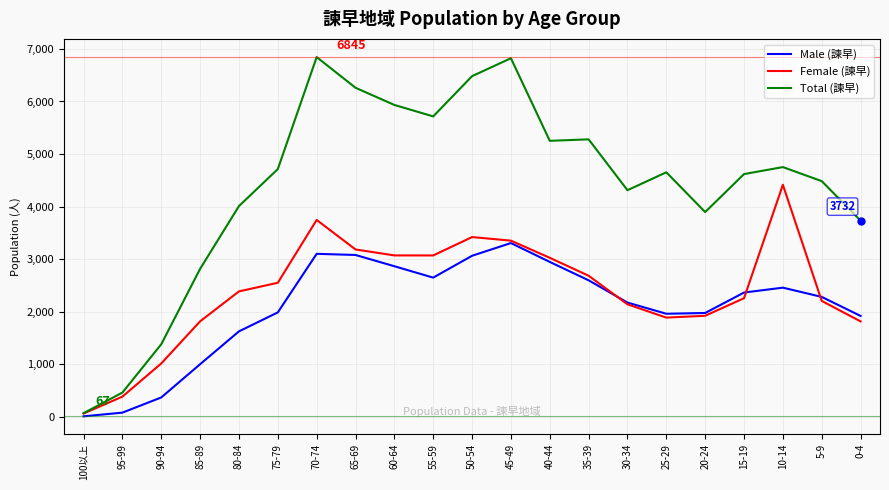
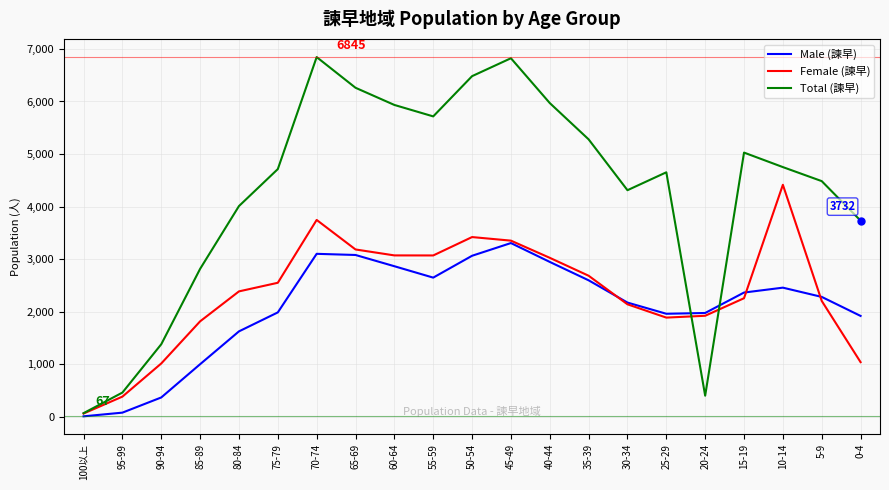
Total (諫早), 40-44: 5,300 -> 6,000
Total (諫早), 20-24: 3,900 -> 400
Total (諫早), 15-19: 4,600 -> 5,000
Female (諫早), 0-4: 1,800 -> 1,000
